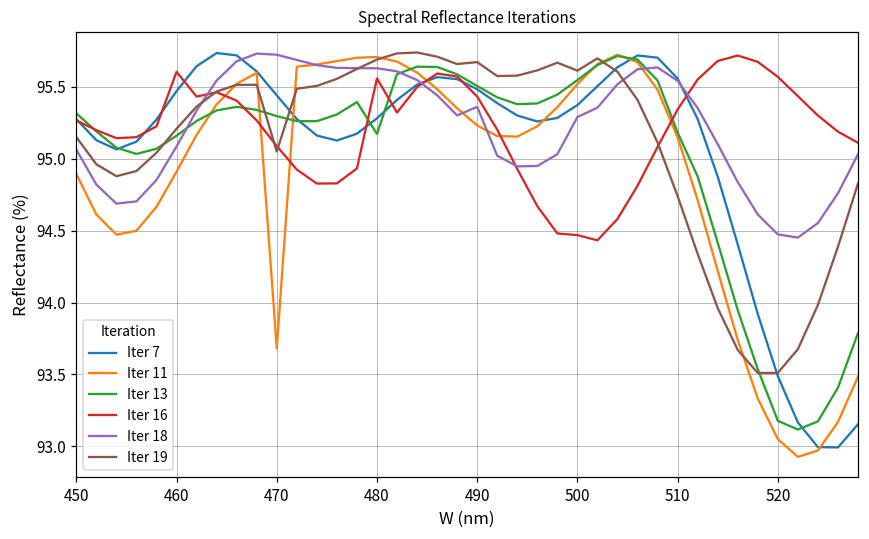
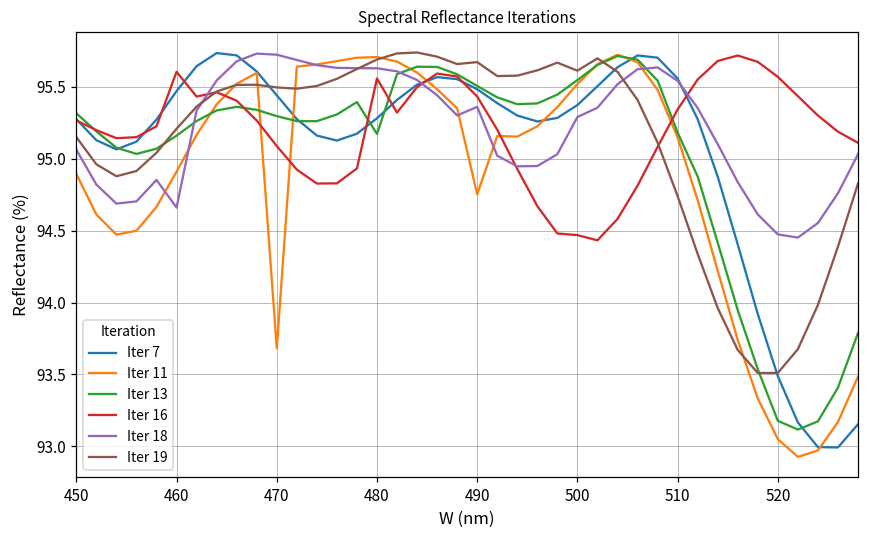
Iter 18, 460: 95.09 -> 94.66
Iter 19, 470: 95.05 -> 95.50
Iter 11, 490: 95.23 -> 94.75
